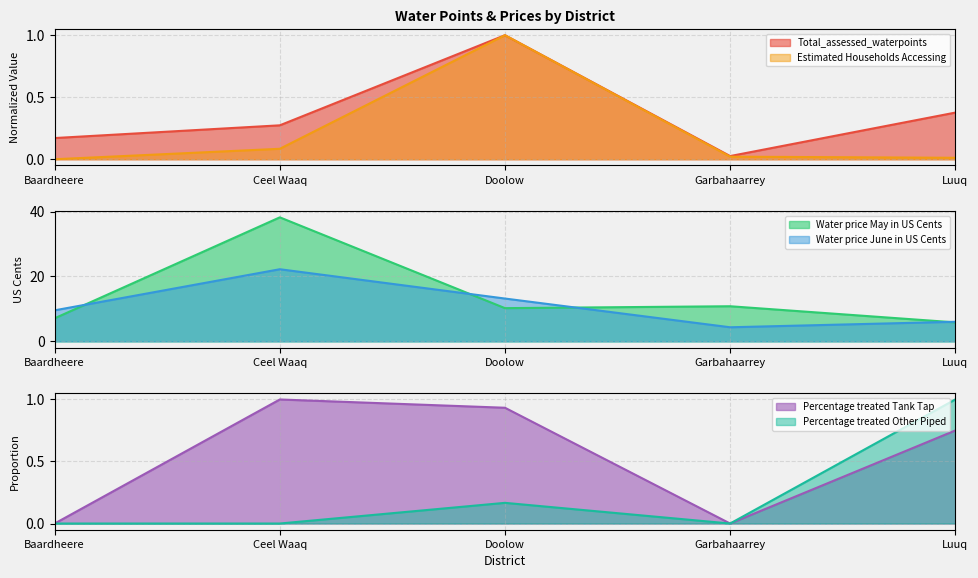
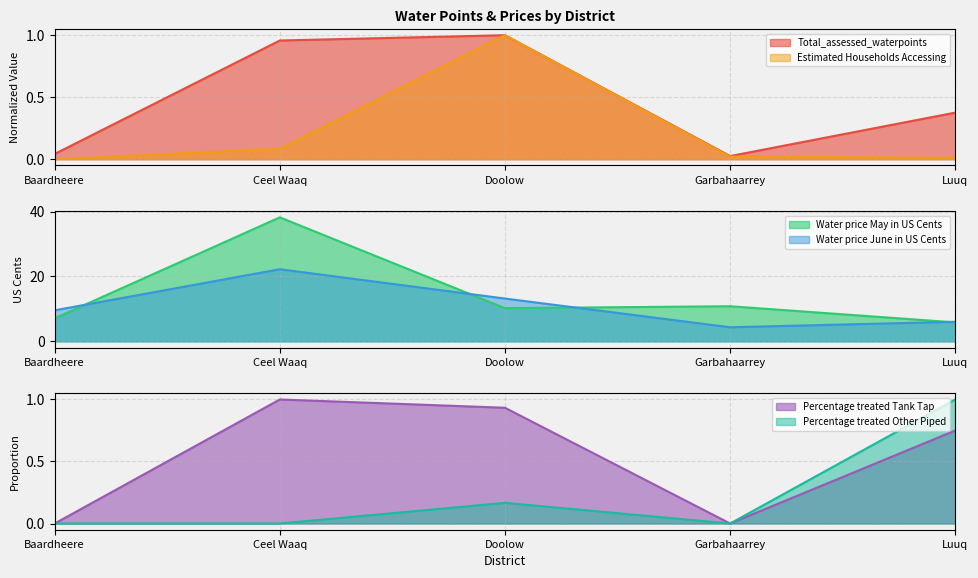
Water Points & Prices by District, Total_assessed_waterpoints, Baardheere: 0.17 -> 0.04
Water Points & Prices by District, Total_assessed_waterpoints, Ceel Waaq: 0.27 -> 0.96
